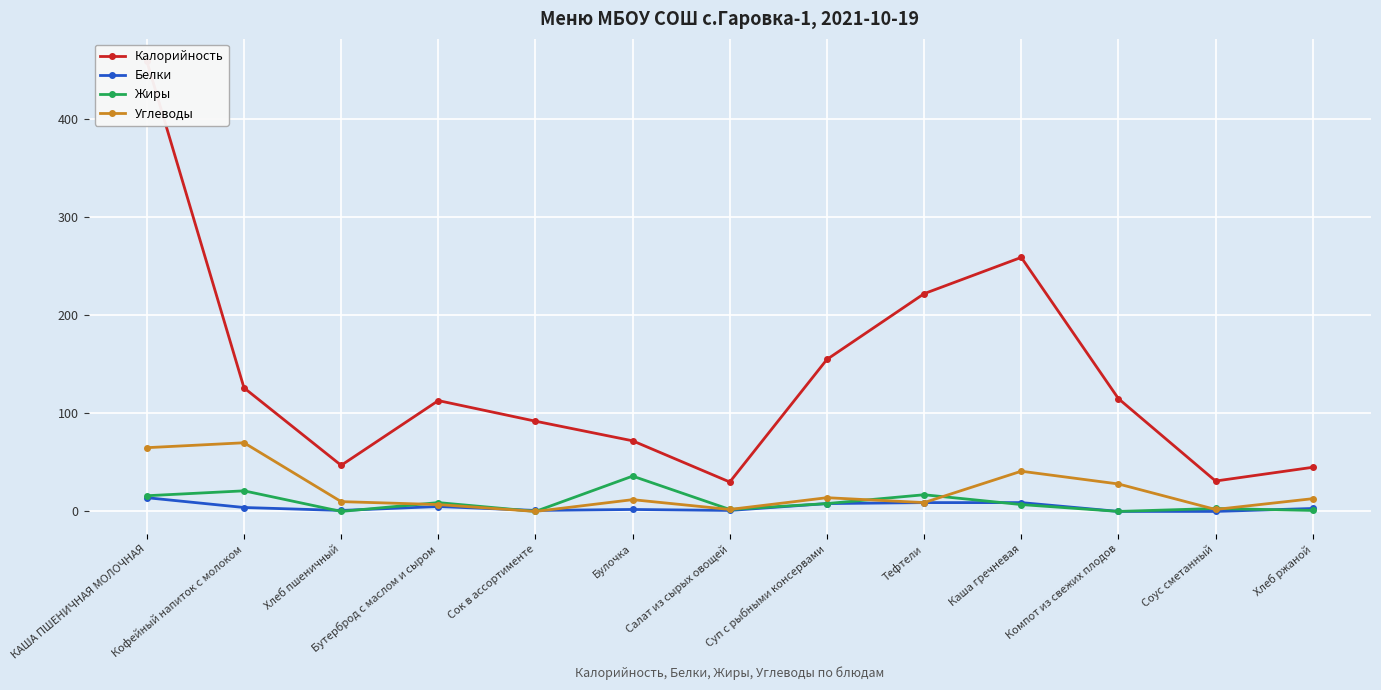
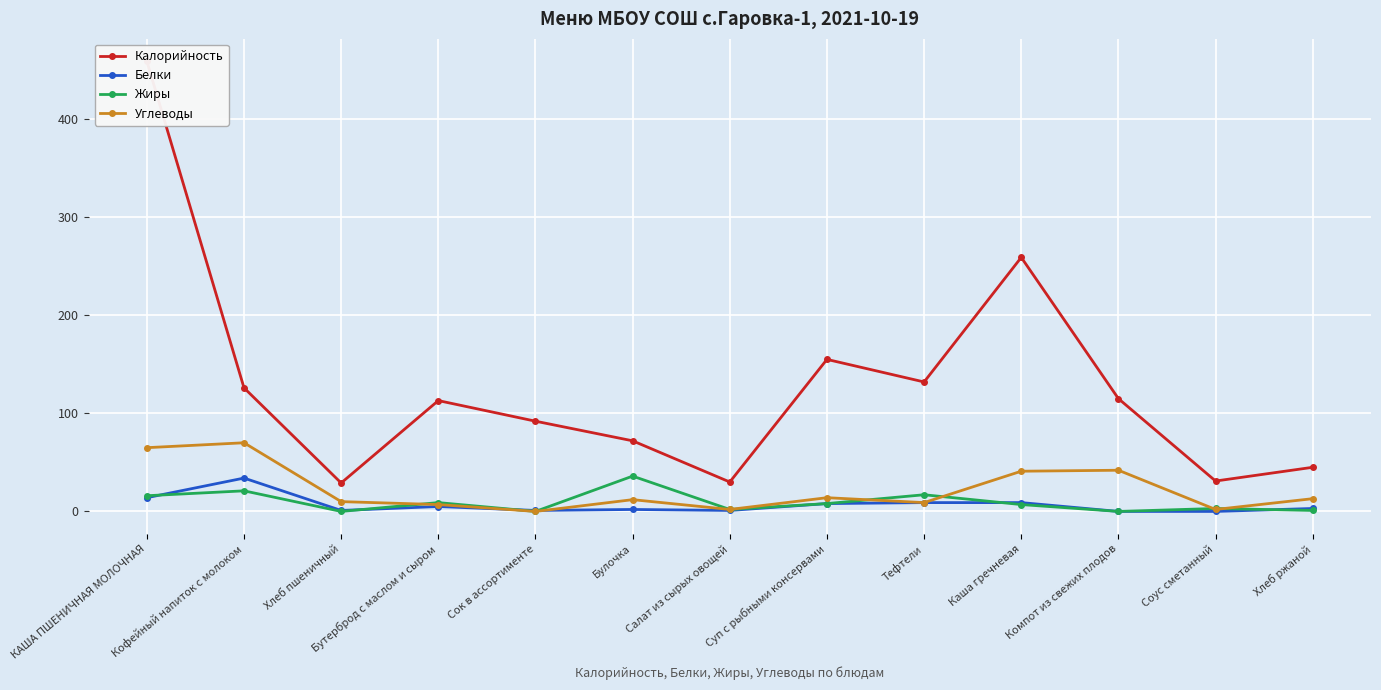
Белки, Кофейный напиток с молоком: 0 -> 30
Калорийность, Хлеб пшеничный: 50 -> 30
Калорийность, Тефтели: 220 -> 130
Углеводы, Компот из свежих плодов: 30 -> 40
